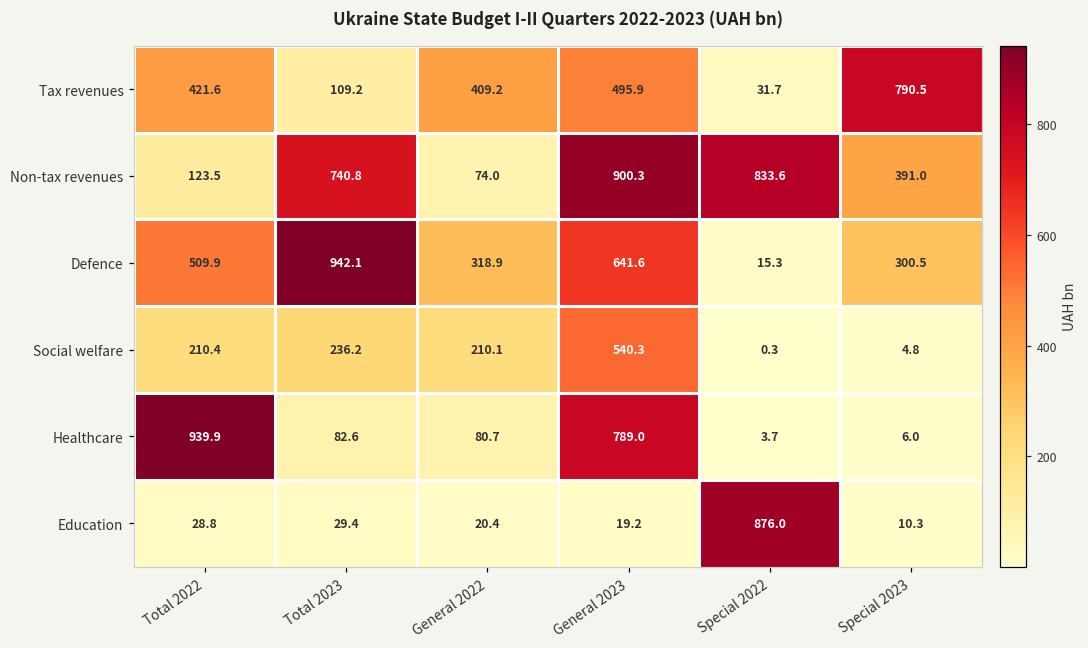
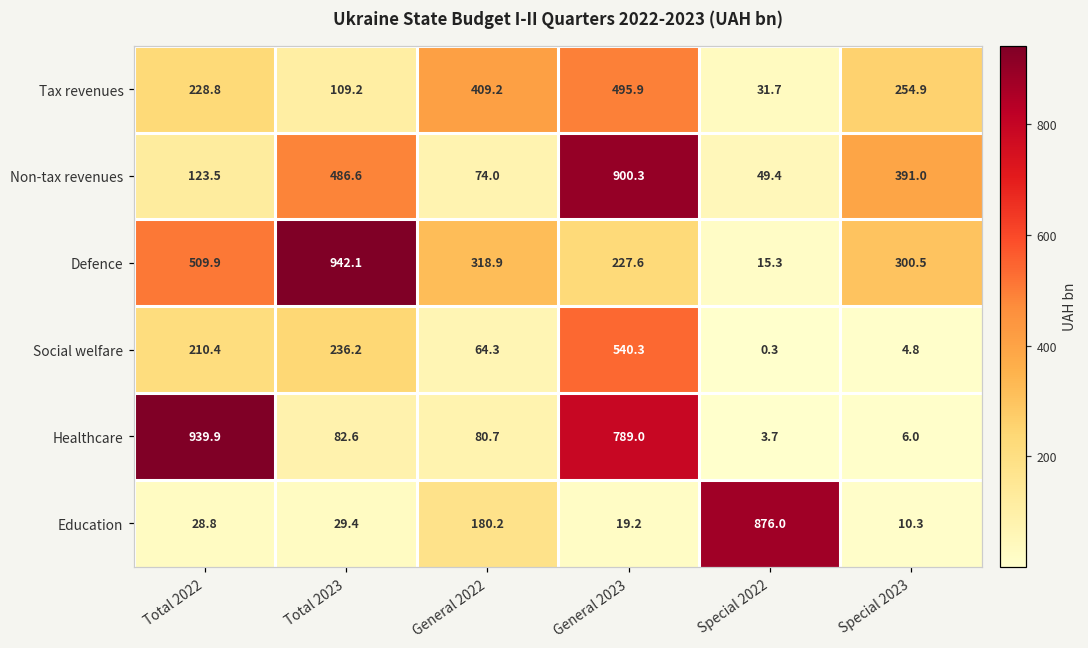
Tax revenues, Total 2022: 421.6 -> 228.8
Tax revenues, Special 2023: 790.5 -> 254.9
Non-tax revenues, Total 2023: 740.8 -> 486.6
Non-tax revenues, Special 2022: 833.6 -> 49.4
Defence, General 2023: 641.6 -> 227.6
Social welfare, General 2022: 210.1 -> 64.3
Education, General 2022: 20.4 -> 180.2
